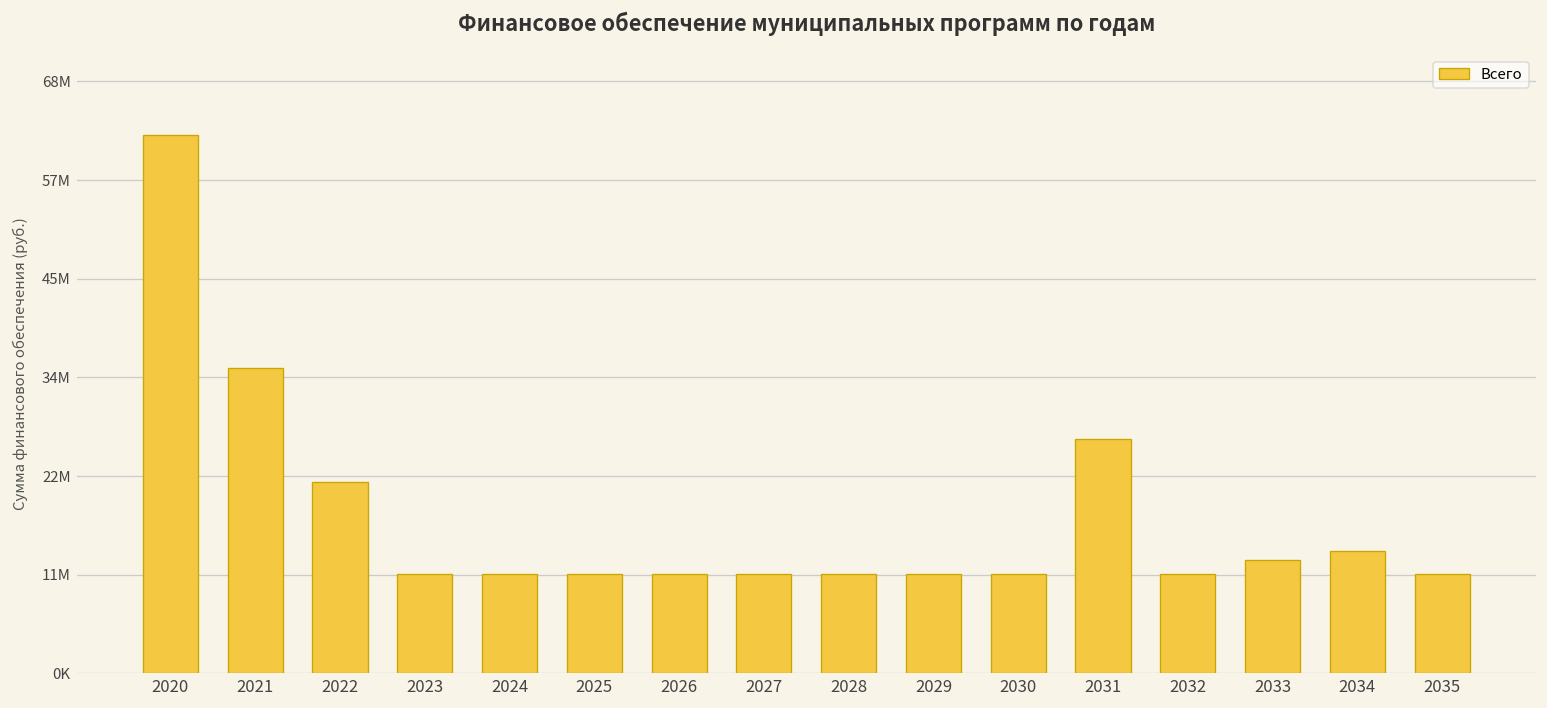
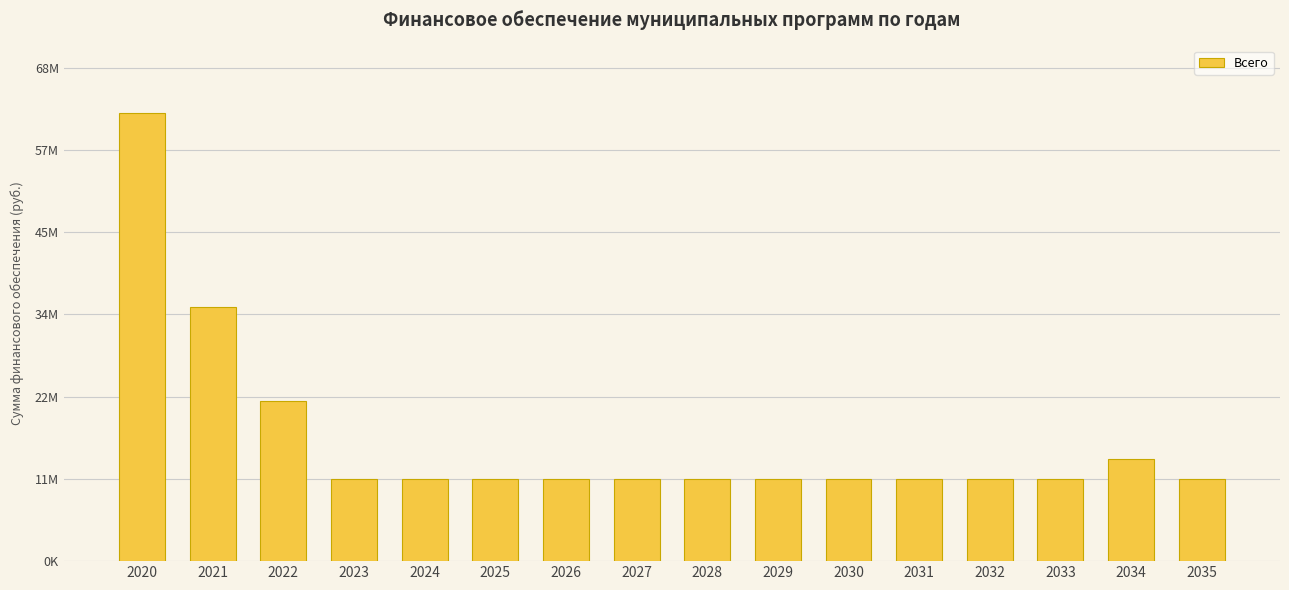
2031: 27000000 -> 11000000
2033: 13000000 -> 11000000
